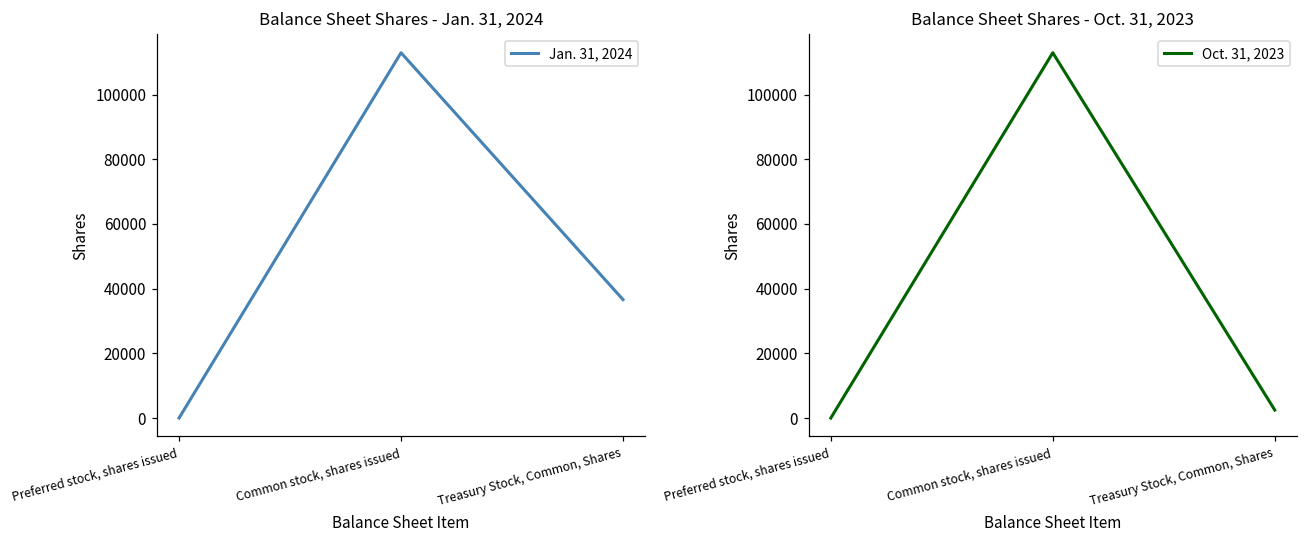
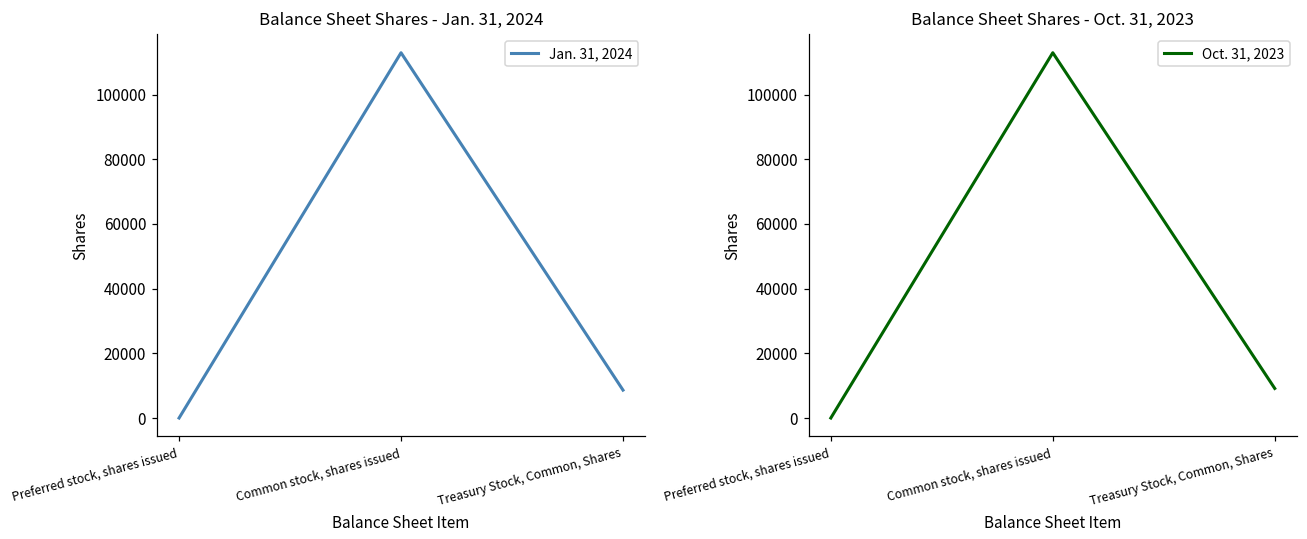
Balance Sheet Shares - Jan. 31, 2024, Treasury Stock, Common, Shares: 37000 -> 9000
Balance Sheet Shares - Oct. 31, 2023, Treasury Stock, Common, Shares: 2000 -> 9000
